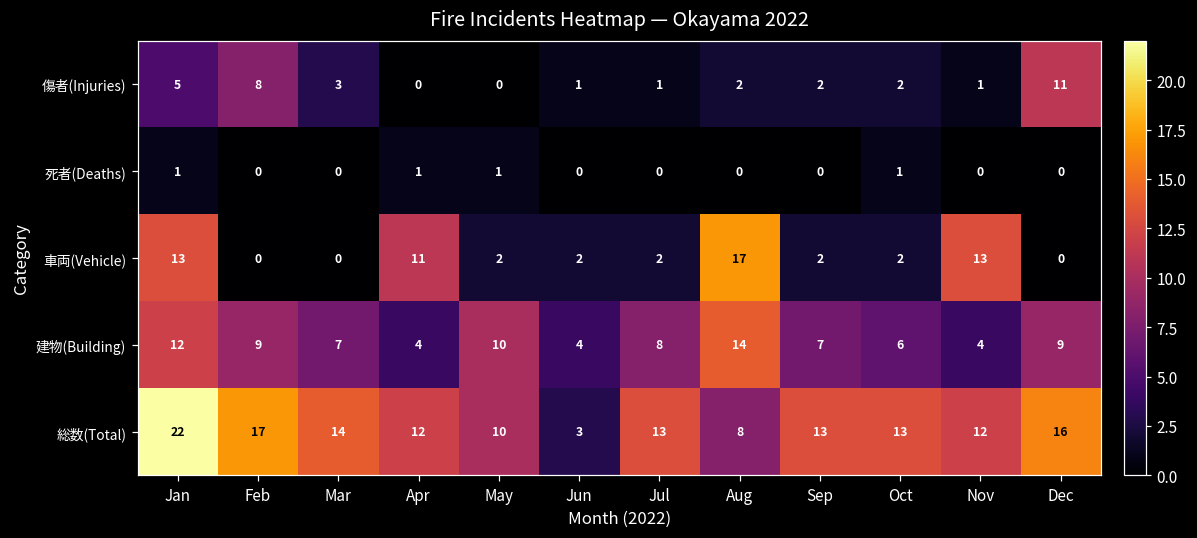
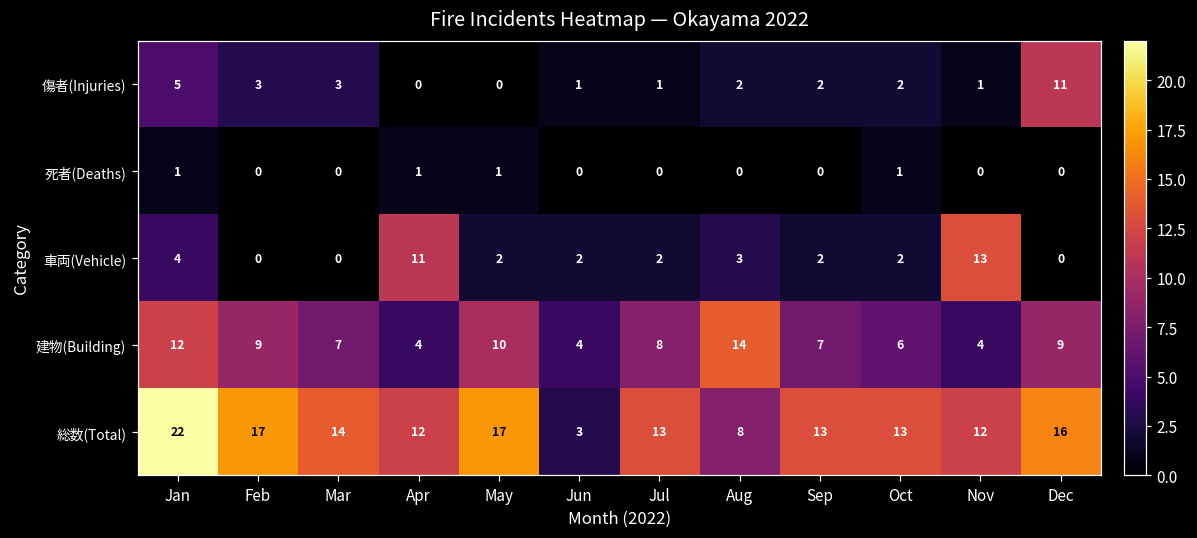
傷者(Injuries), Feb: 8 -> 3
車両(Vehicle), Jan: 13 -> 4
車両(Vehicle), Aug: 17 -> 3
総数(Total), May: 10 -> 17
